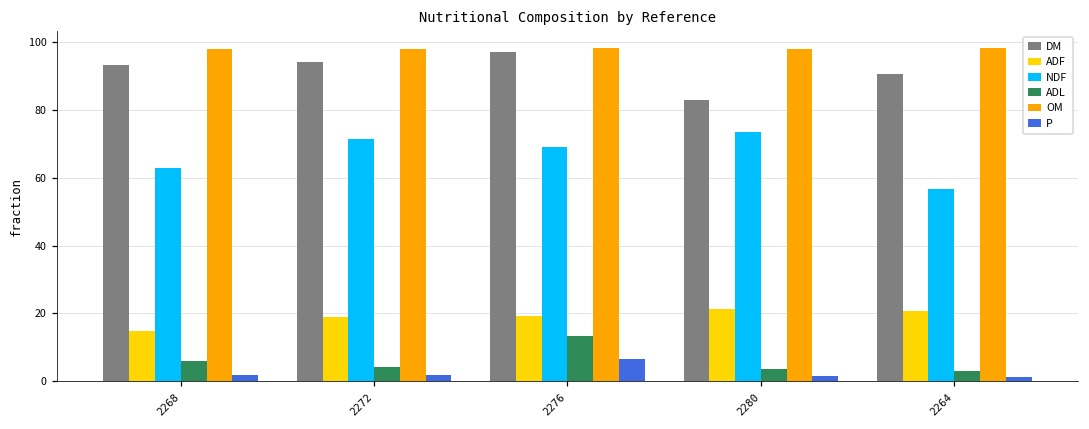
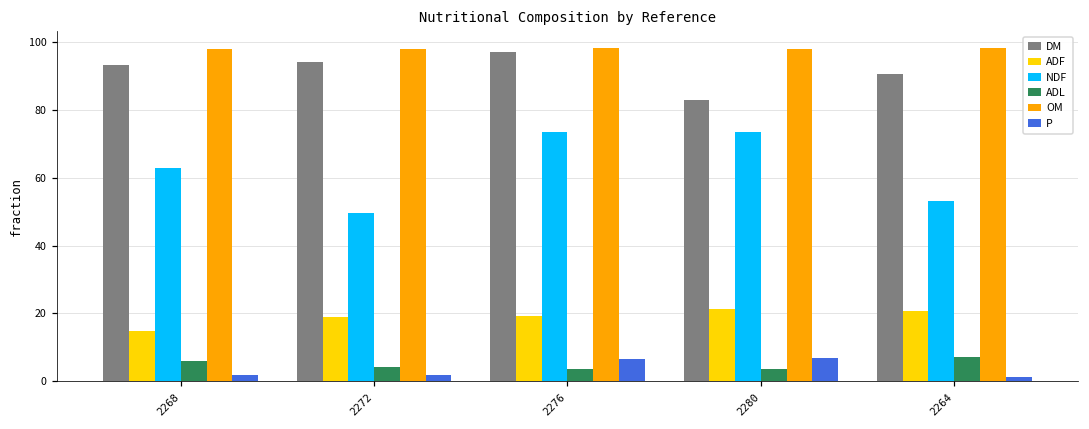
NDF, 2272: 72 -> 50
NDF, 2276: 69 -> 74
ADL, 2276: 13 -> 4
P, 2280: 2 -> 7
NDF, 2264: 57 -> 53
ADL, 2264: 3 -> 7
